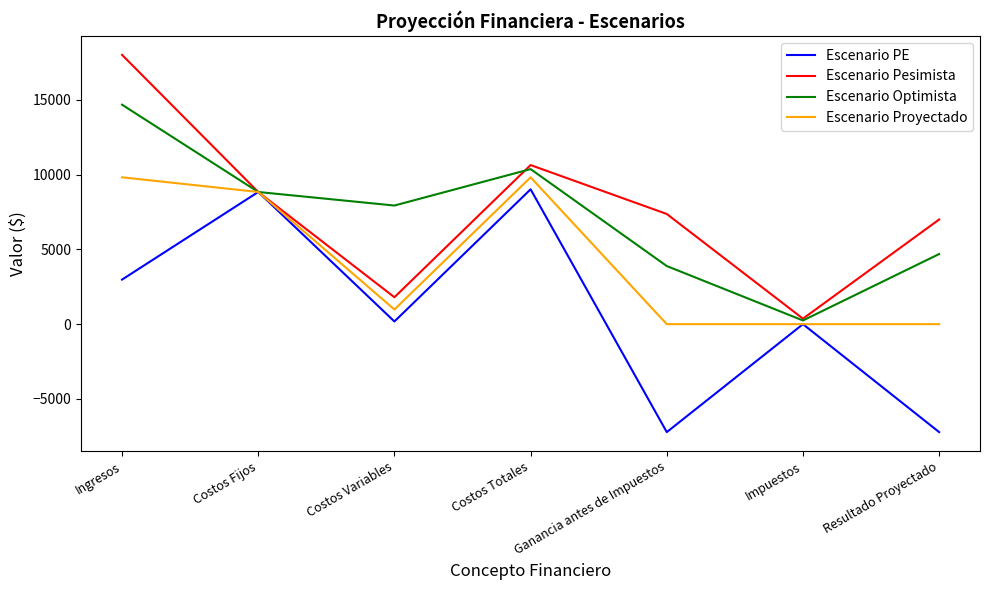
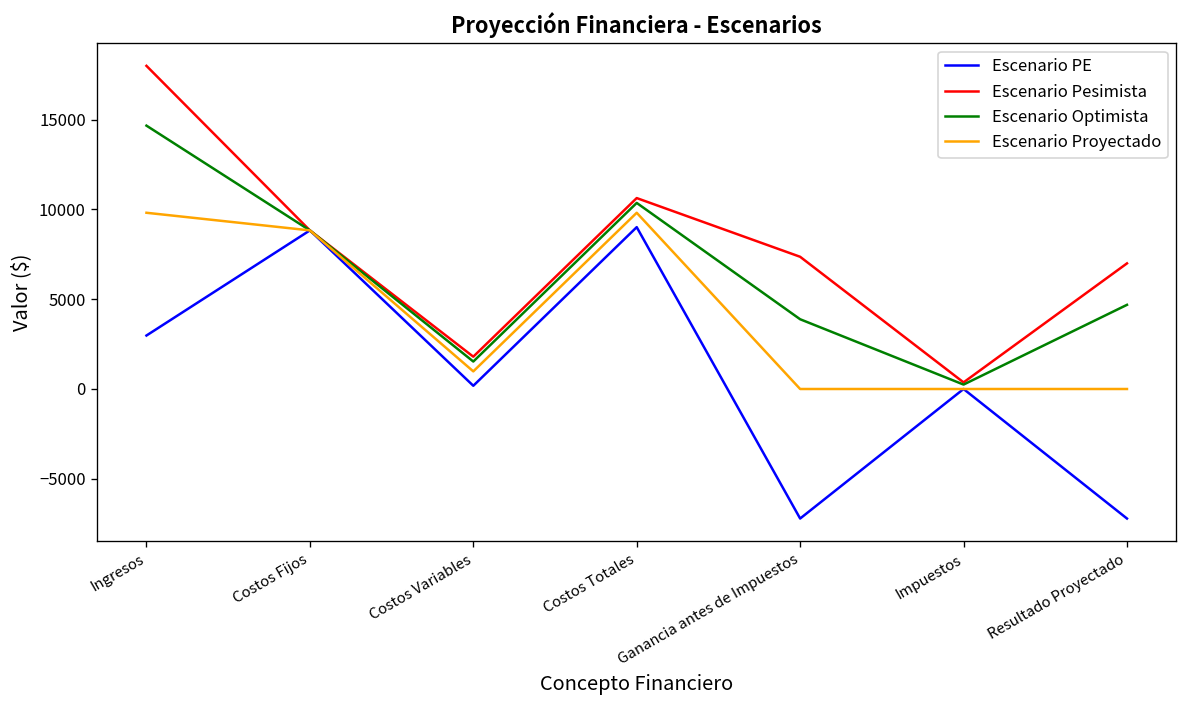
Escenario Optimista, Costos Variables: 7900 -> 1500
